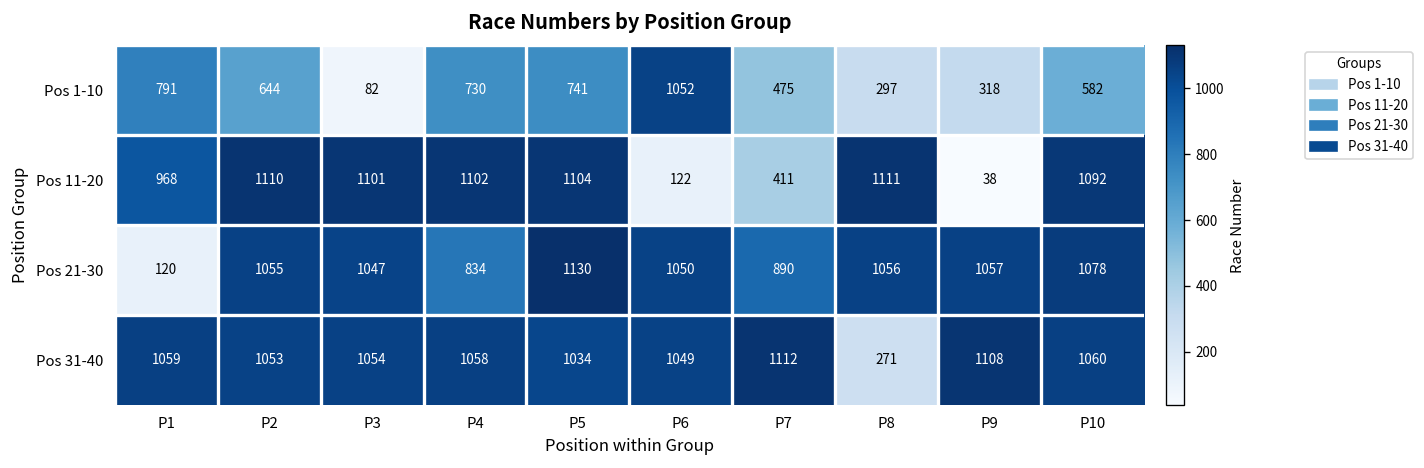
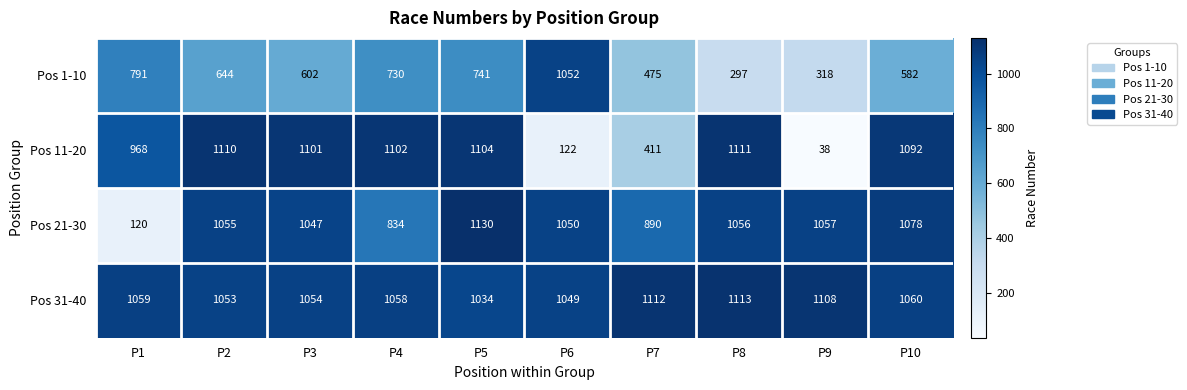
Pos 1-10, P3: 82 -> 602
Pos 31-40, P8: 271 -> 1113
